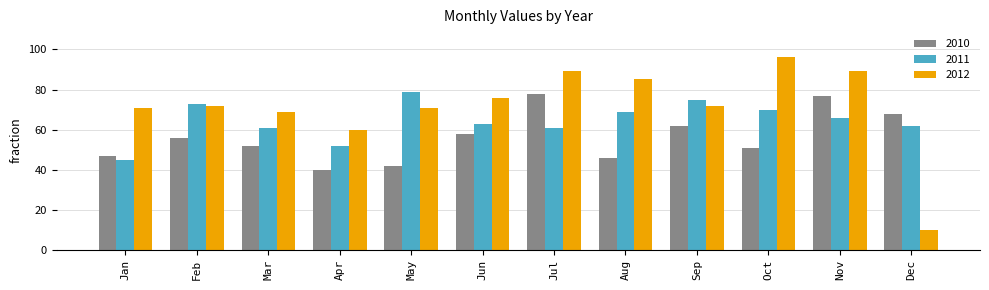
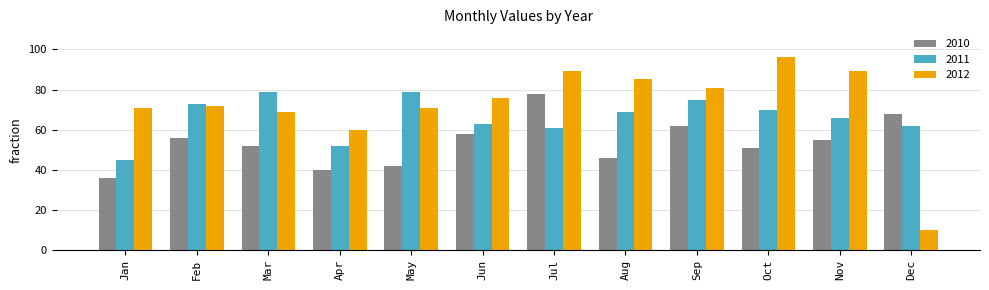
2010, Jan: 47 -> 36
2011, Mar: 61 -> 79
2012, Sep: 72 -> 81
2010, Nov: 77 -> 55
